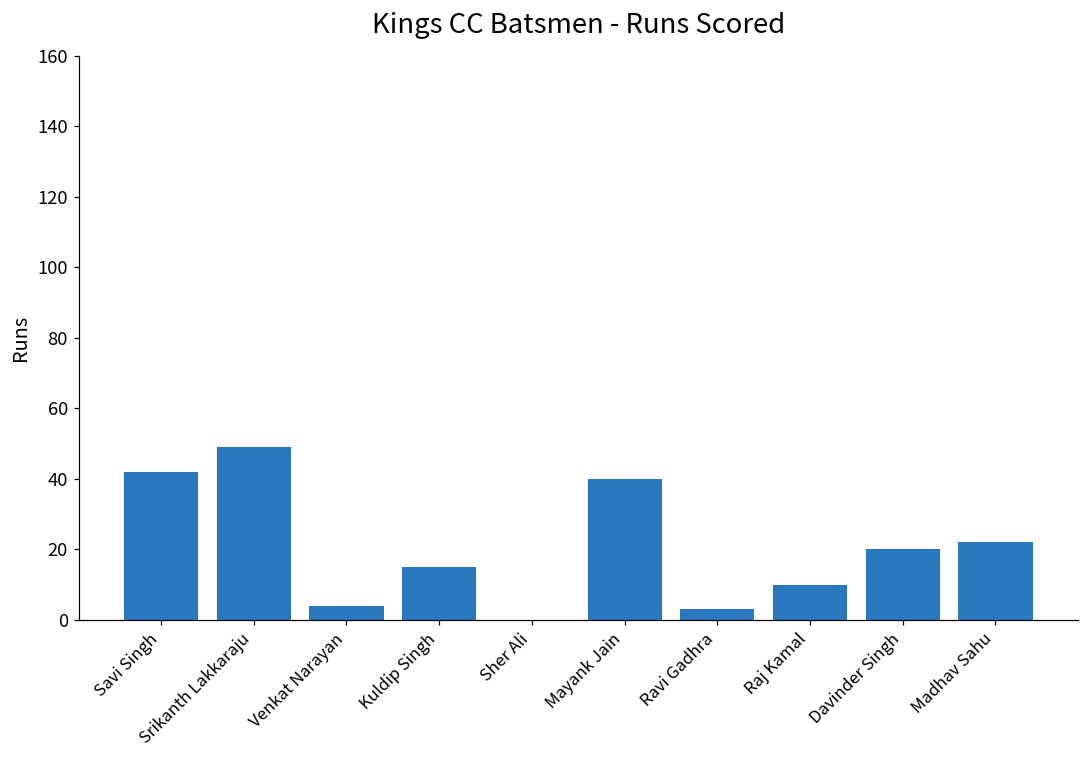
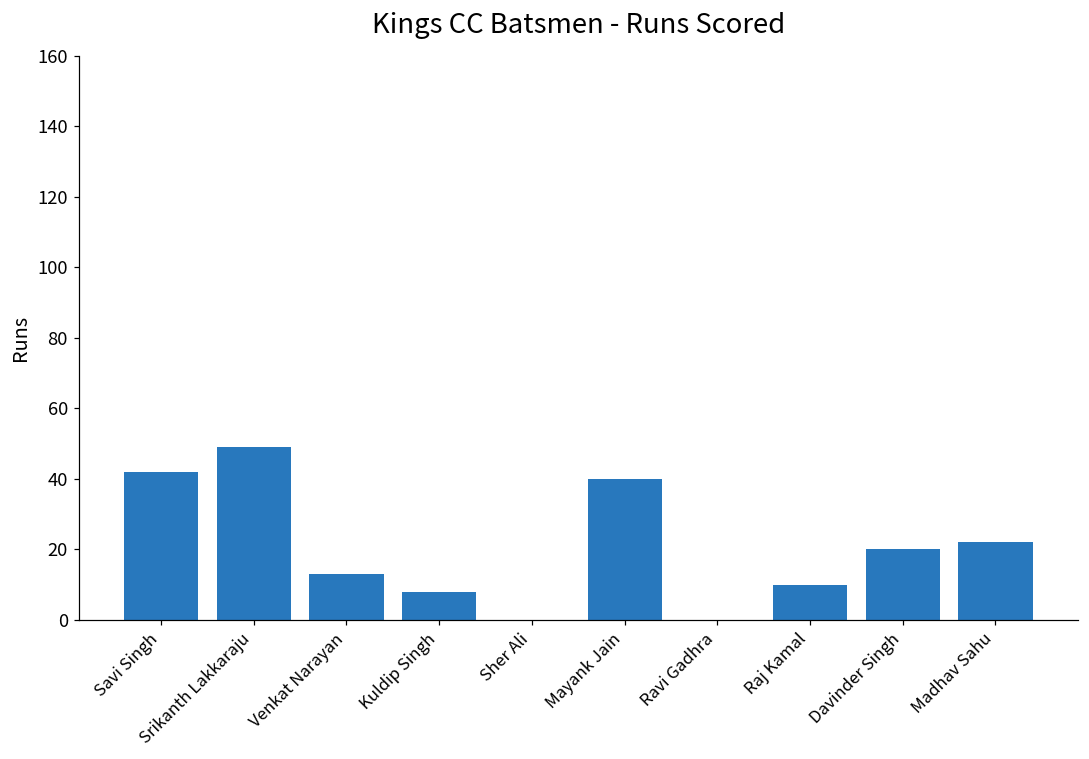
Venkat Narayan: 4 -> 13
Kuldip Singh: 15 -> 8
Ravi Gadhra: 3 -> 0
